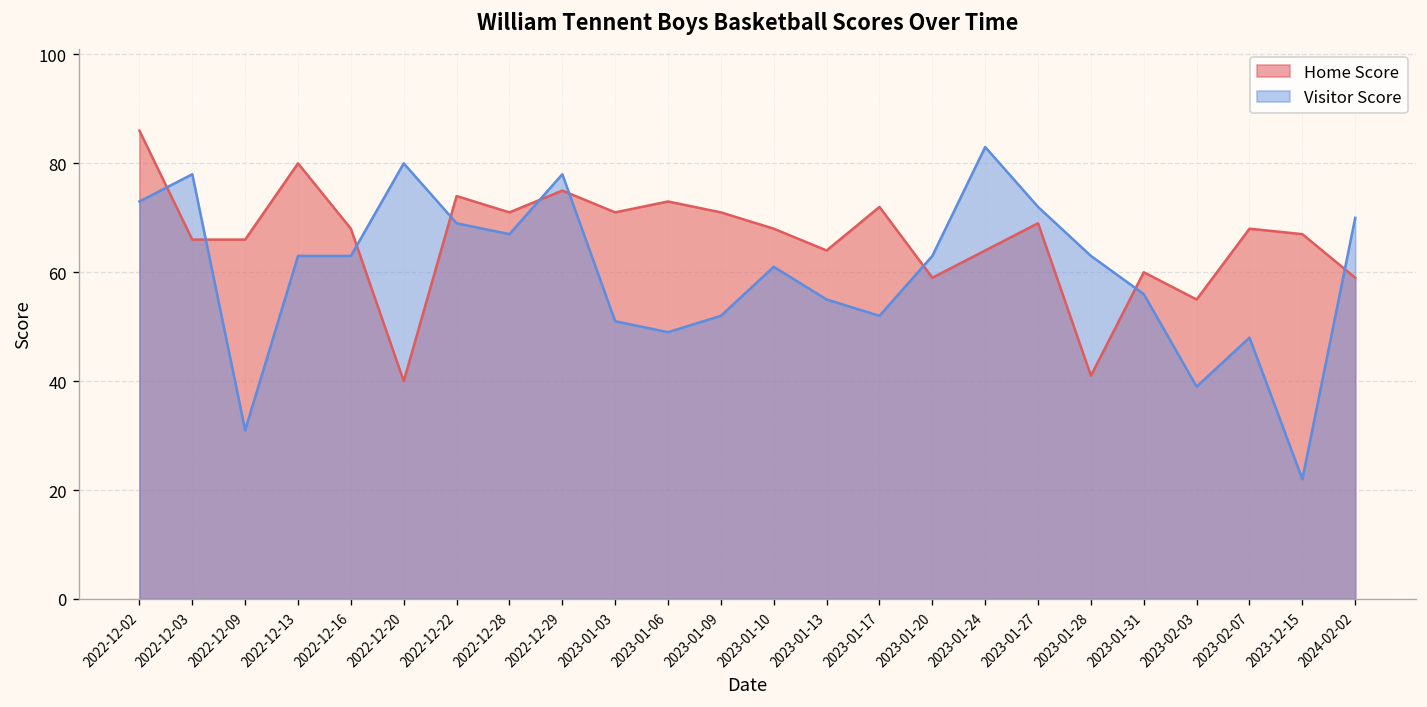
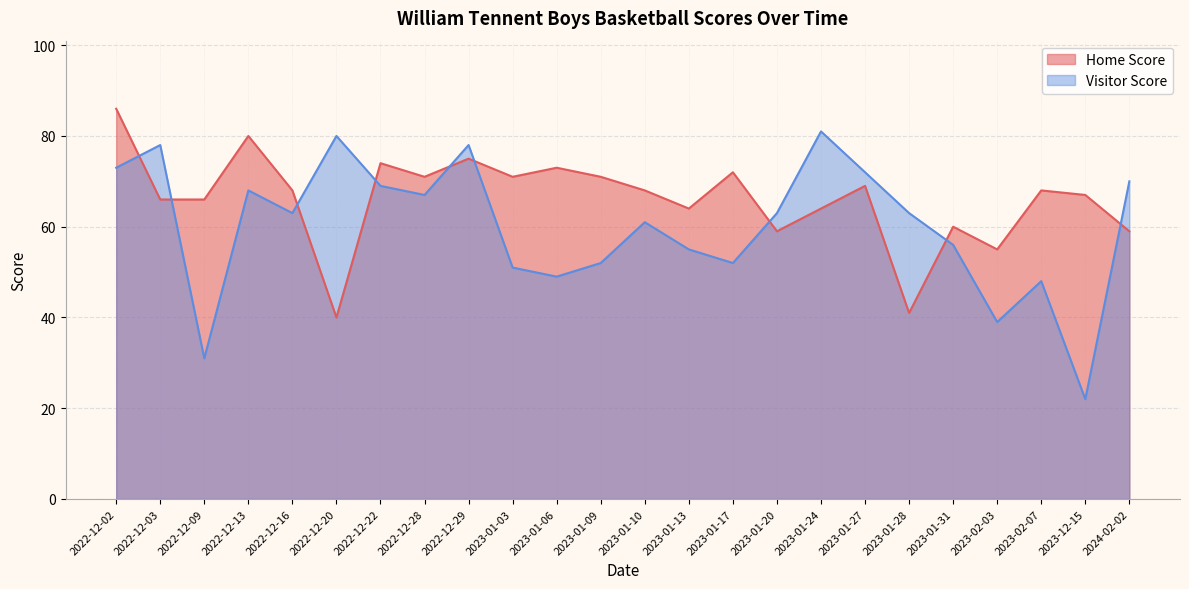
Visitor Score, 2022-12-13: 63 -> 68
Visitor Score, 2023-01-24: 83 -> 81
